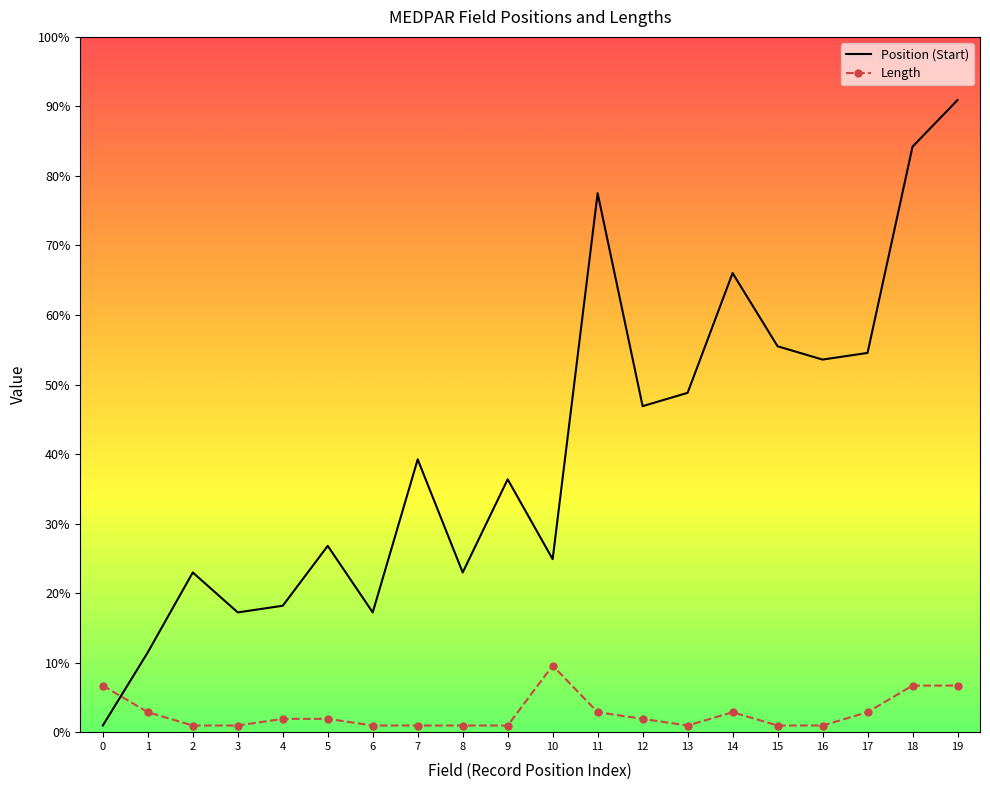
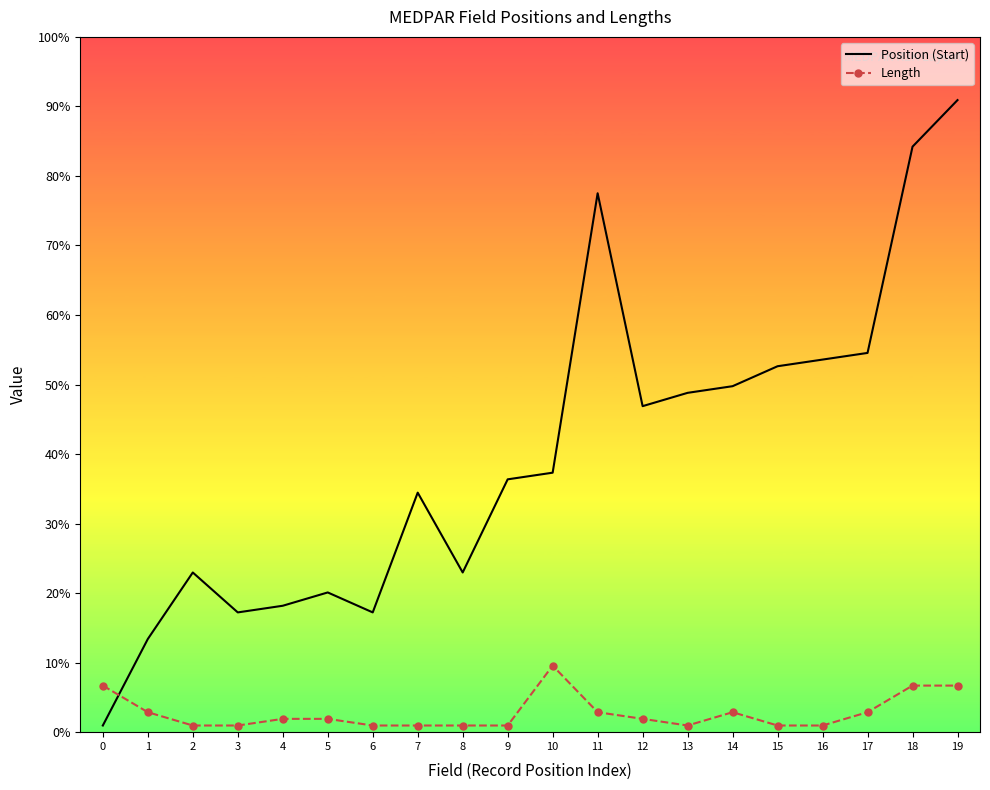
Position (Start), 1: 11% -> 13%
Position (Start), 5: 27% -> 20%
Position (Start), 7: 39% -> 34%
Position (Start), 10: 25% -> 37%
Position (Start), 14: 66% -> 50%
Position (Start), 15: 56% -> 53%
